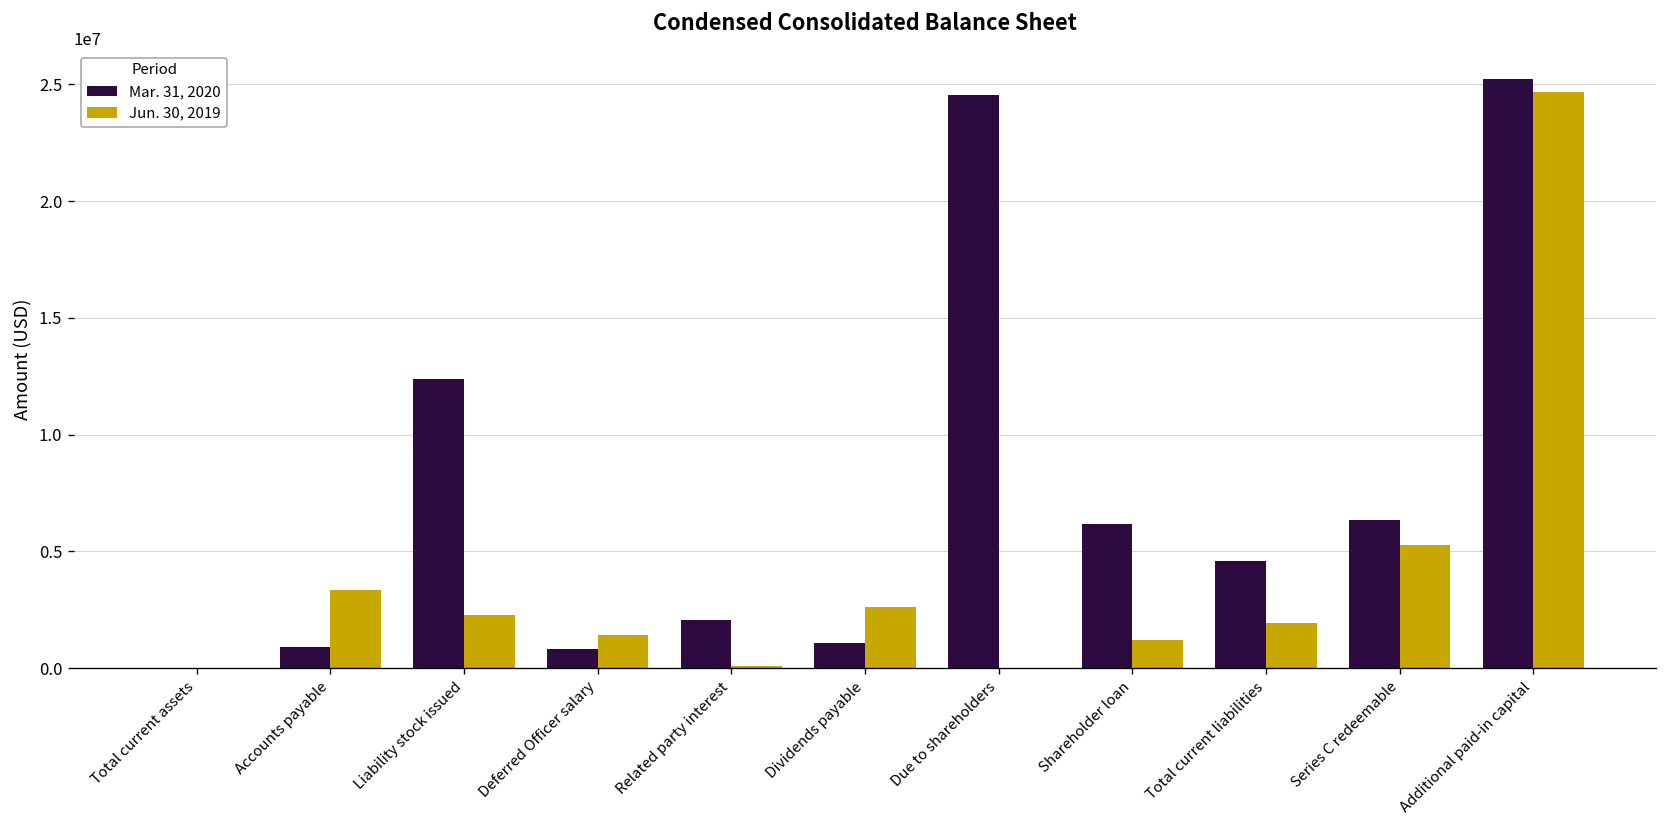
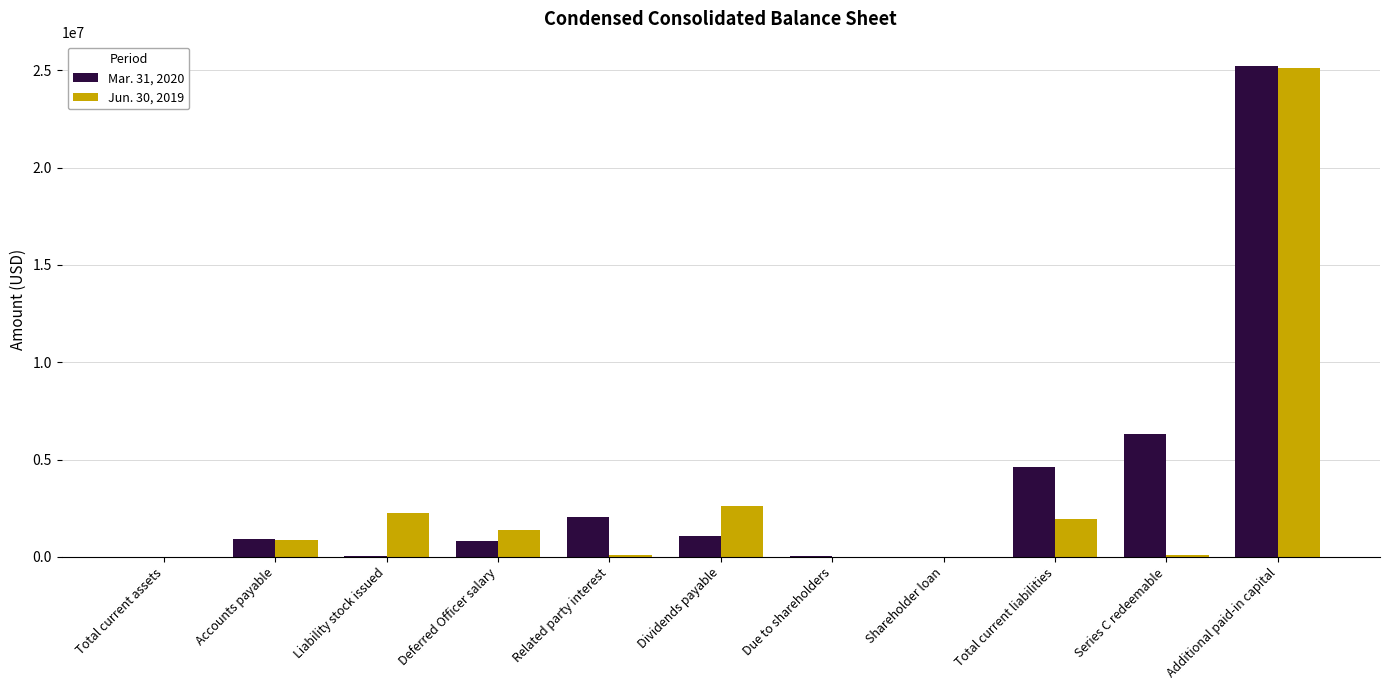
Jun. 30, 2019, Accounts payable: 3300000 -> 900000
Mar. 31, 2020, Liability stock issued: 12400000 -> 100000
Mar. 31, 2020, Due to shareholders: 24500000 -> 0
Mar. 31, 2020, Shareholder loan: 6200000 -> 0
Jun. 30, 2019, Shareholder loan: 1200000 -> 0
Jun. 30, 2019, Series C redeemable: 5300000 -> 100000
Jun. 30, 2019, Additional paid-in capital: 24700000 -> 25100000
